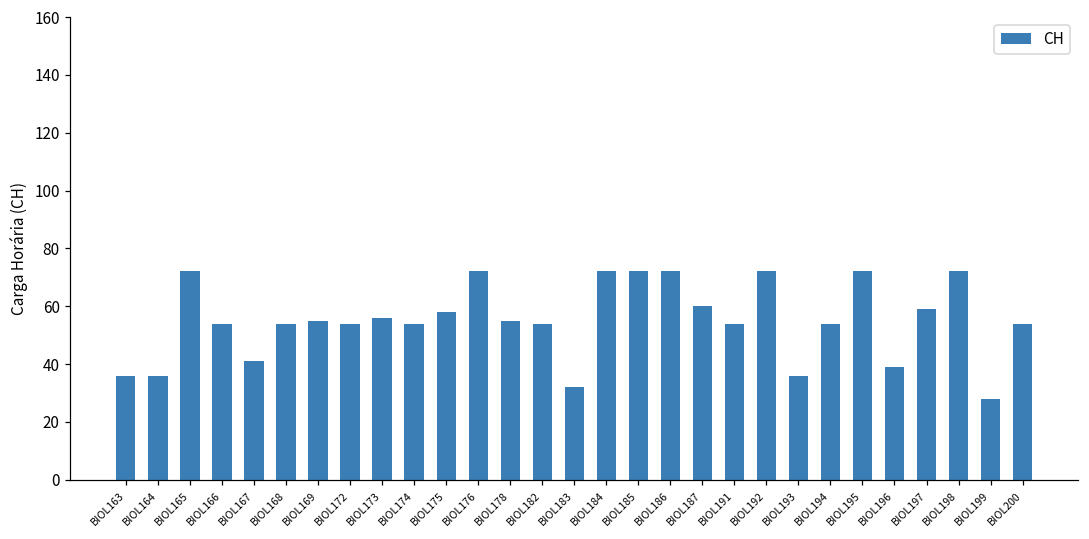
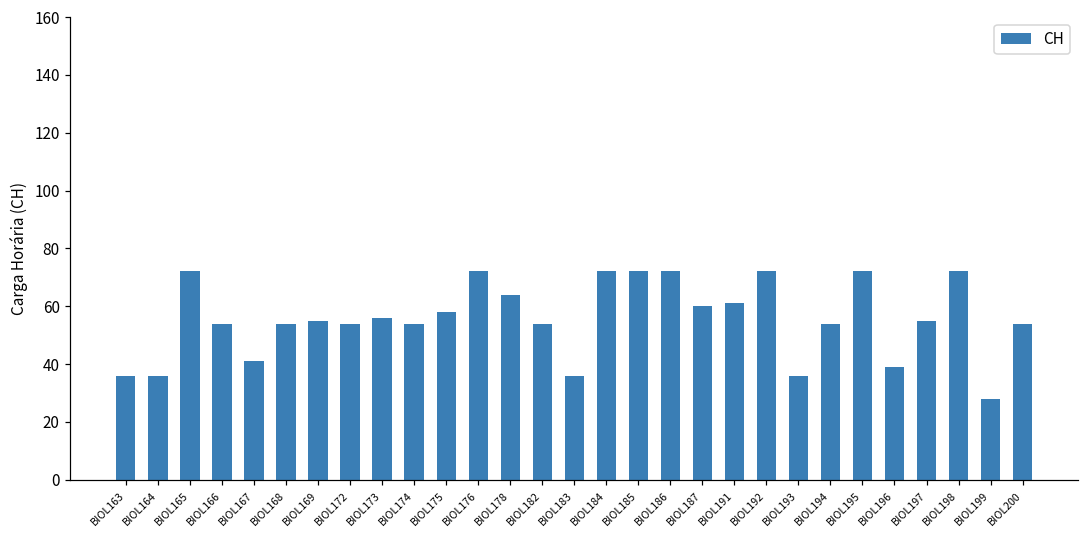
BIOL178: 55 -> 64
BIOL183: 32 -> 36
BIOL191: 54 -> 61
BIOL197: 59 -> 55
